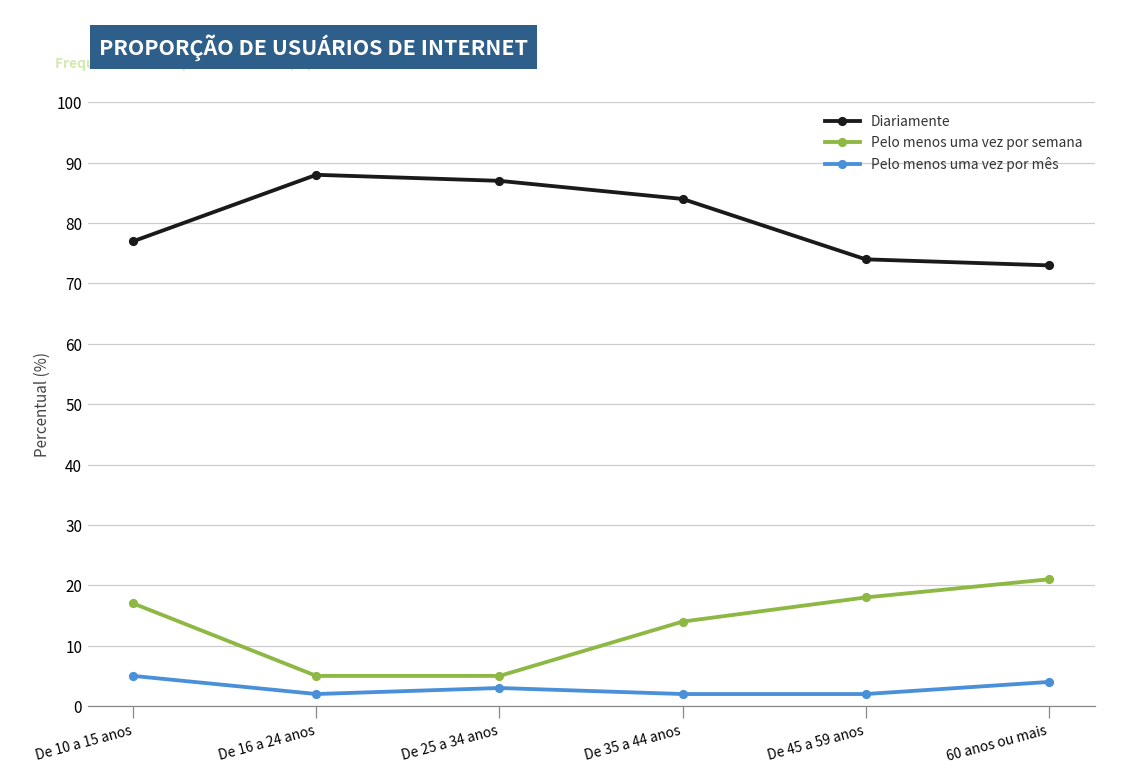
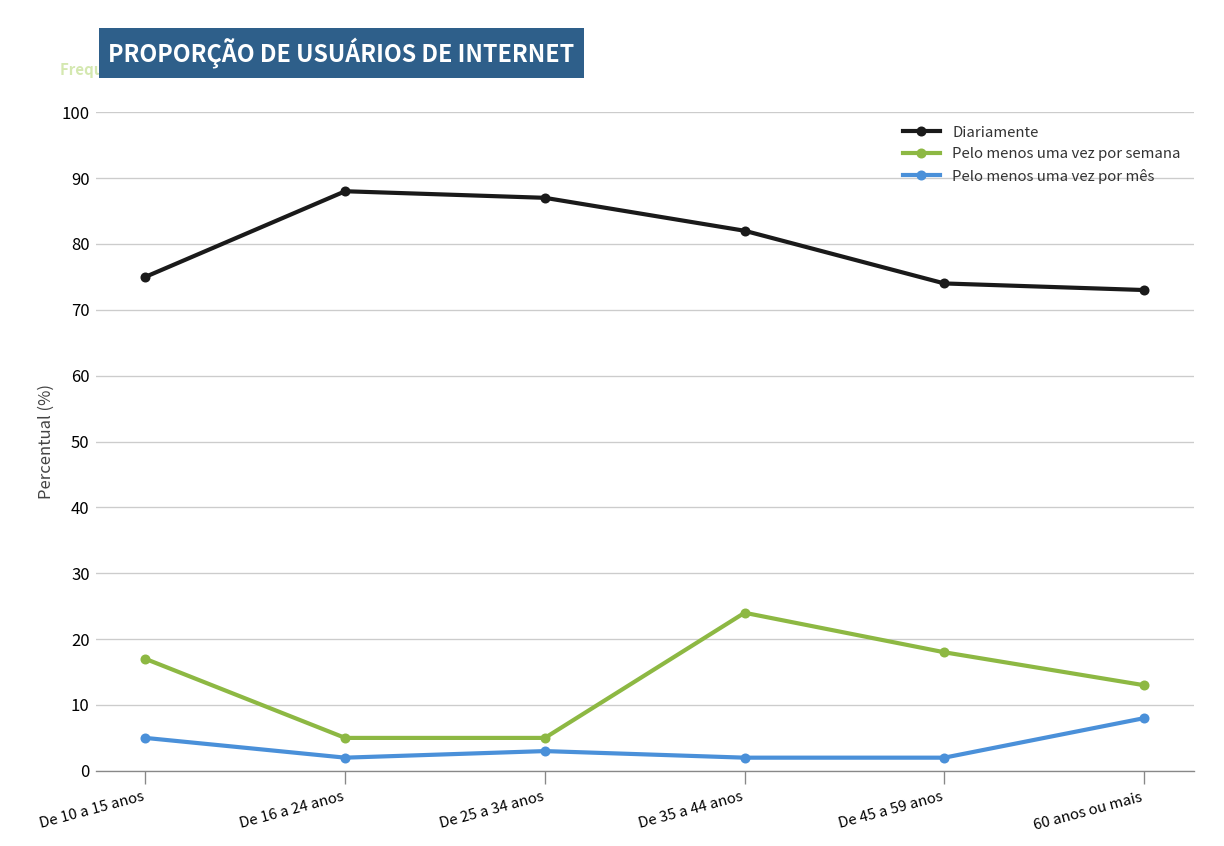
Diariamente, De 10 a 15 anos: 77 -> 75
Diariamente, De 35 a 44 anos: 84 -> 82
Pelo menos uma vez por semana, De 35 a 44 anos: 14 -> 24
Pelo menos uma vez por semana, 60 anos ou mais: 21 -> 13
Pelo menos uma vez por mês, 60 anos ou mais: 4 -> 8
